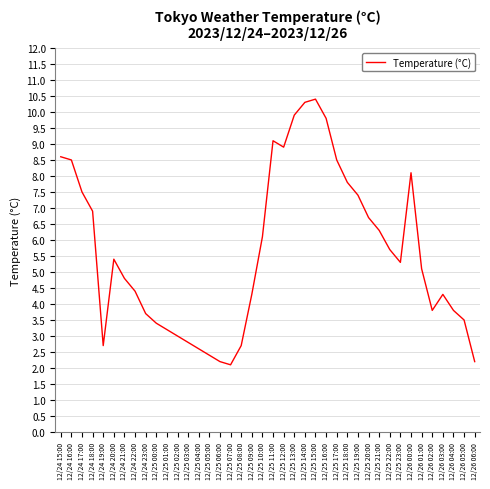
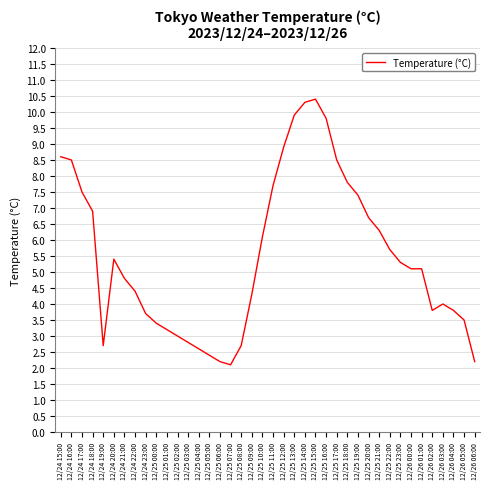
12/25 11:00: 9.1 -> 7.7
12/26 00:00: 8.1 -> 5.1
12/26 03:00: 4.3 -> 4.0
